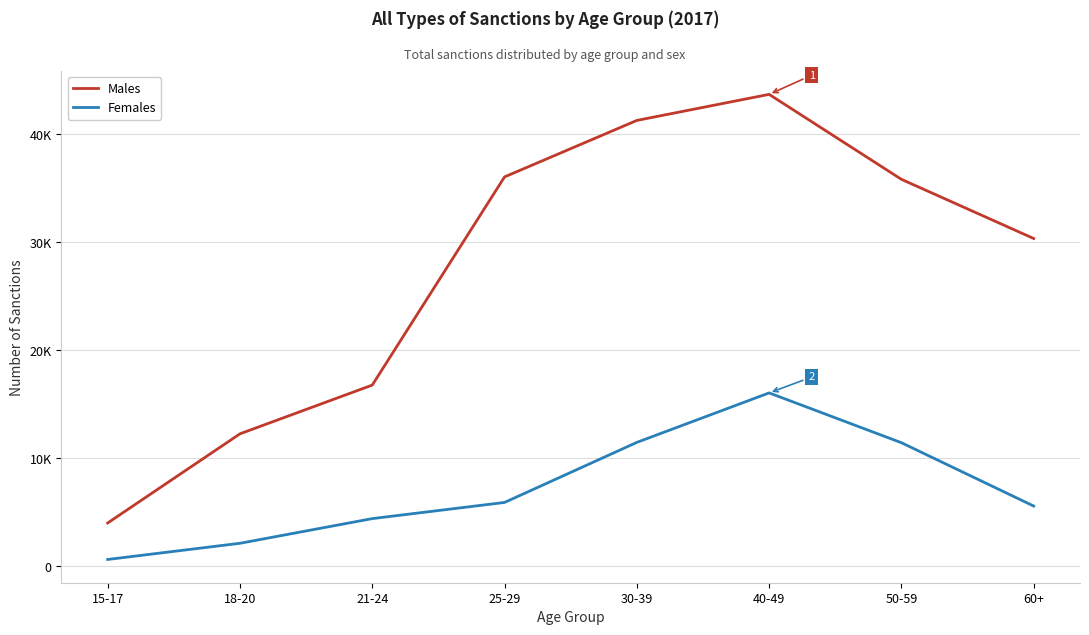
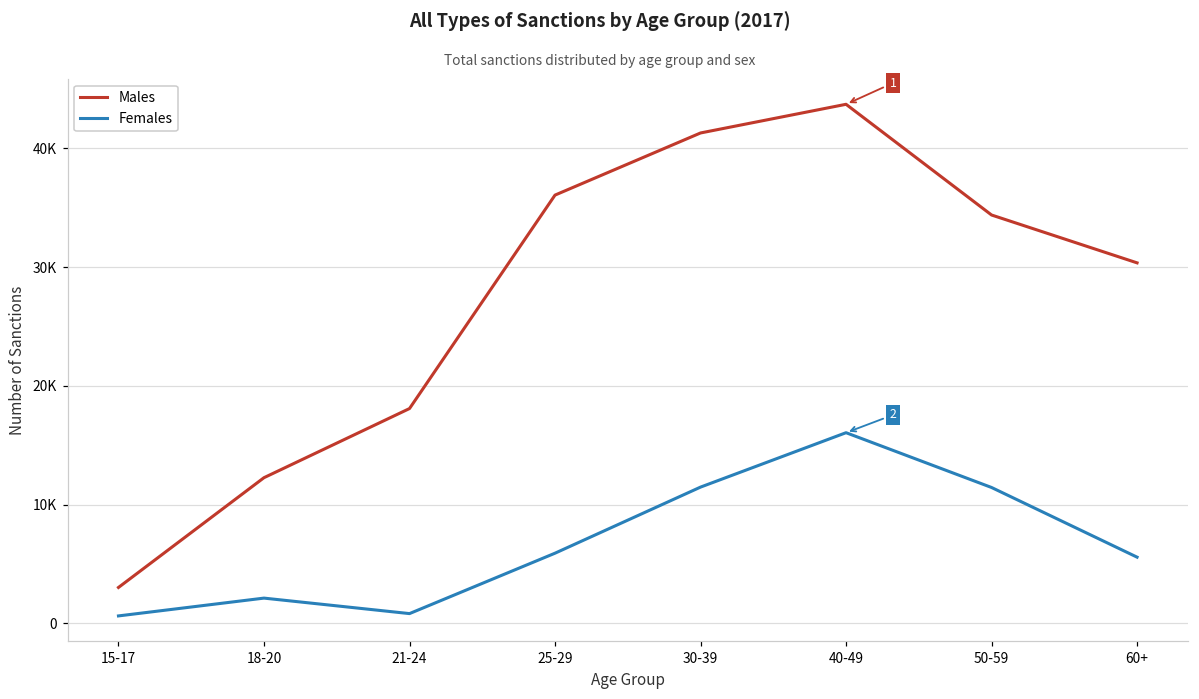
Males, 15-17: 4000 -> 3000
Males, 21-24: 16800 -> 18100
Females, 21-24: 4400 -> 800
Males, 50-59: 35800 -> 34400
